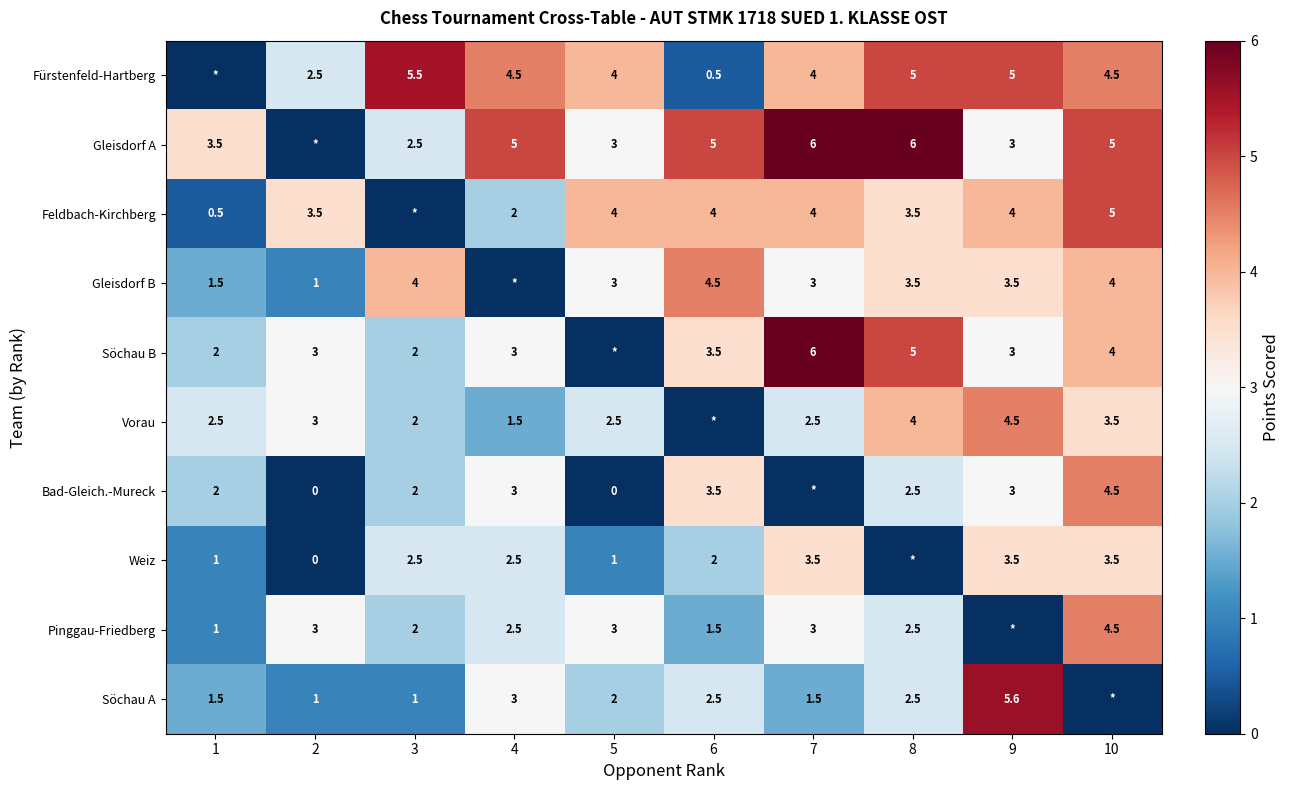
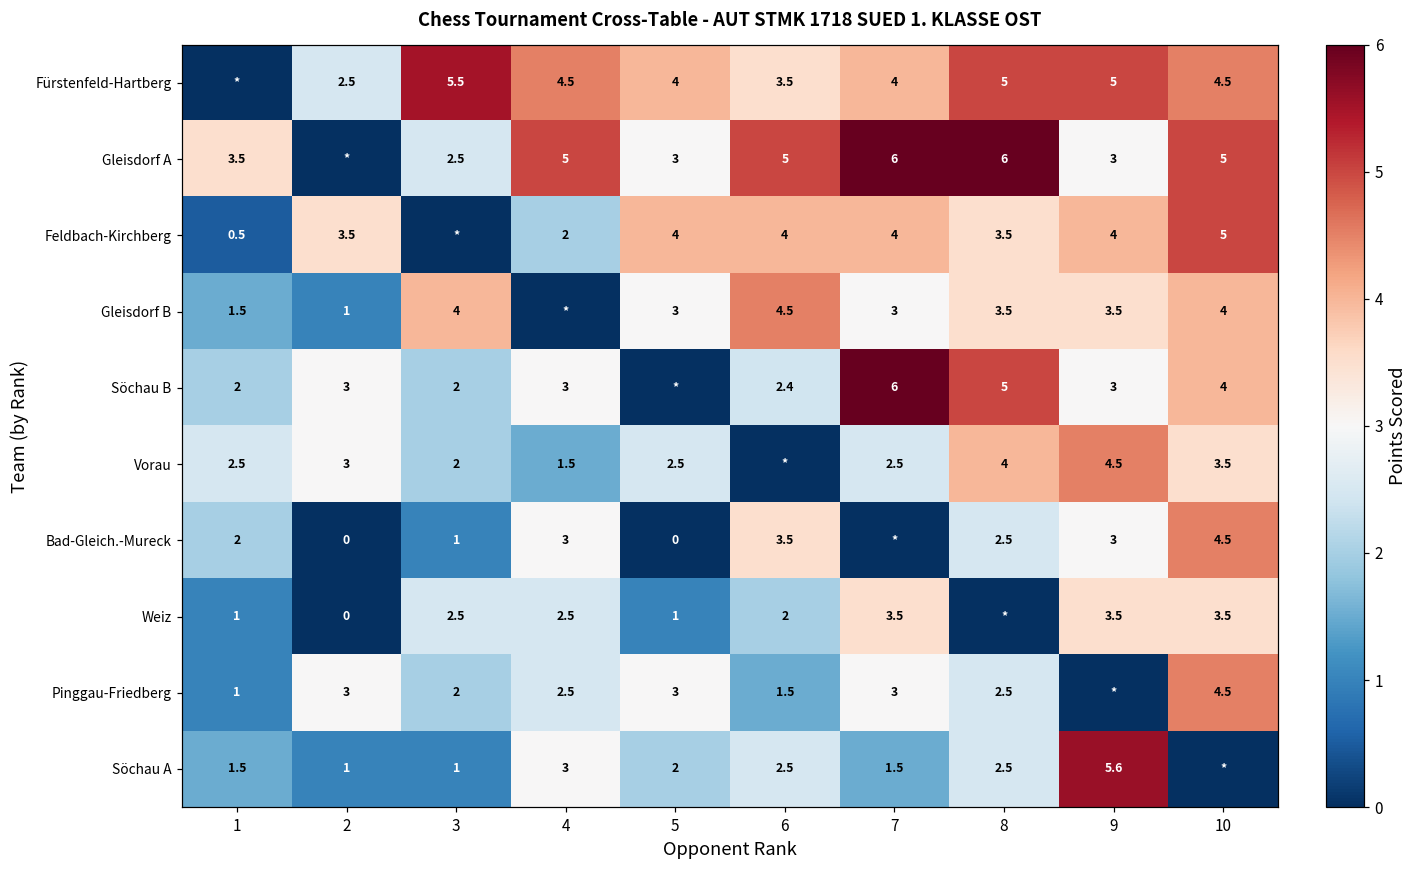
Fürstenfeld-Hartberg, 6: 0.5 -> 3.5
Söchau B, 6: 3.5 -> 2.4
Bad-Gleich.-Mureck, 3: 2 -> 1
